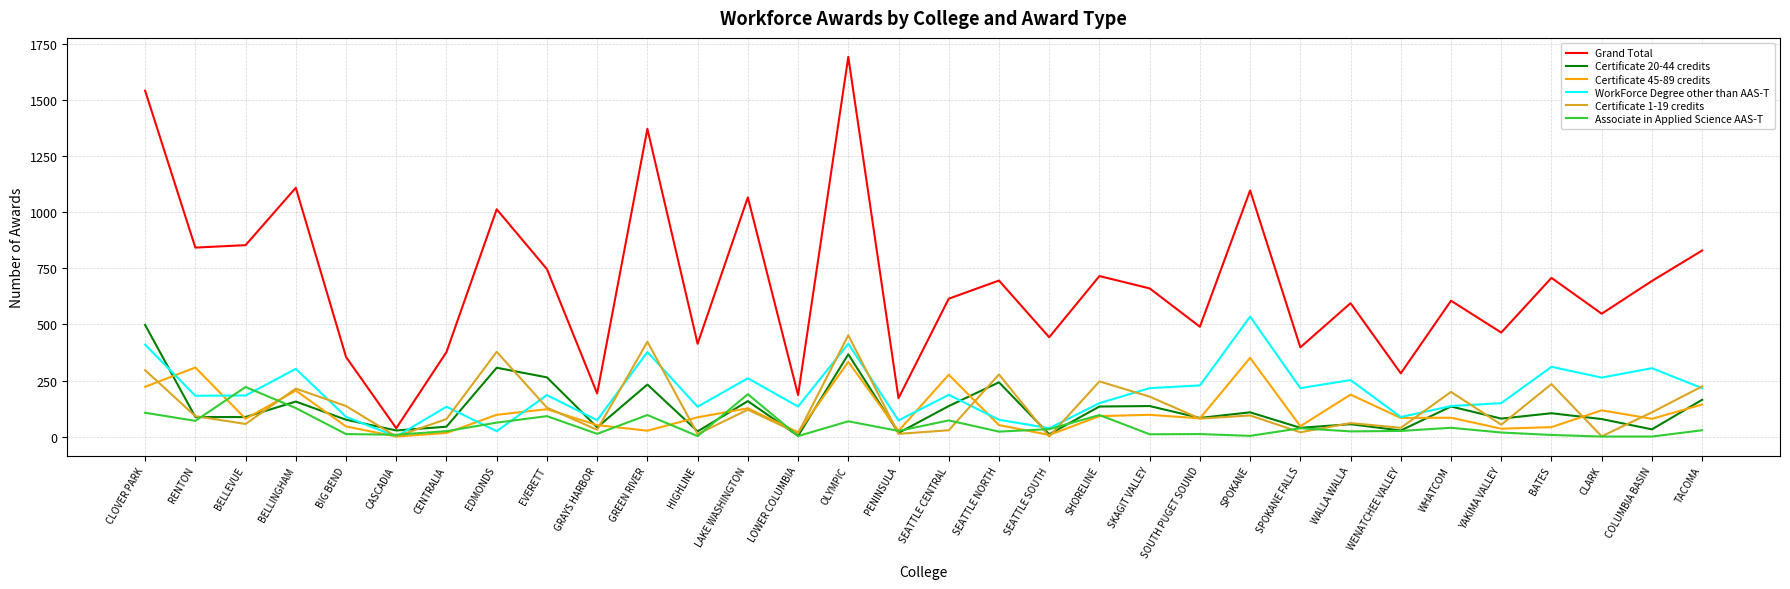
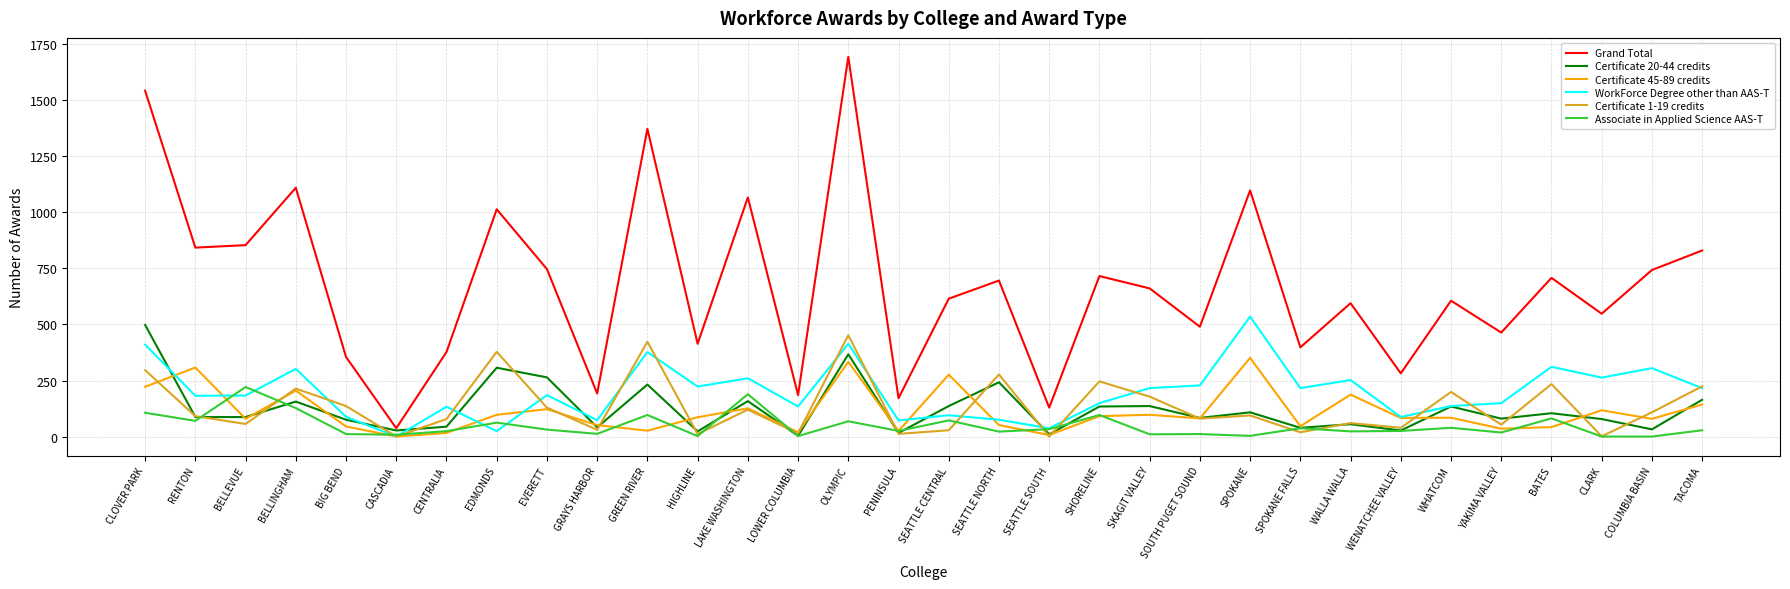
Associate in Applied Science AAS-T, EVERETT: 90 -> 30
WorkForce Degree other than AAS-T, HIGHLINE: 130 -> 220
WorkForce Degree other than AAS-T, SEATTLE CENTRAL: 190 -> 100
Grand Total, SEATTLE SOUTH: 440 -> 130
Associate in Applied Science AAS-T, BATES: 10 -> 80
Grand Total, COLUMBIA BASIN: 690 -> 740
